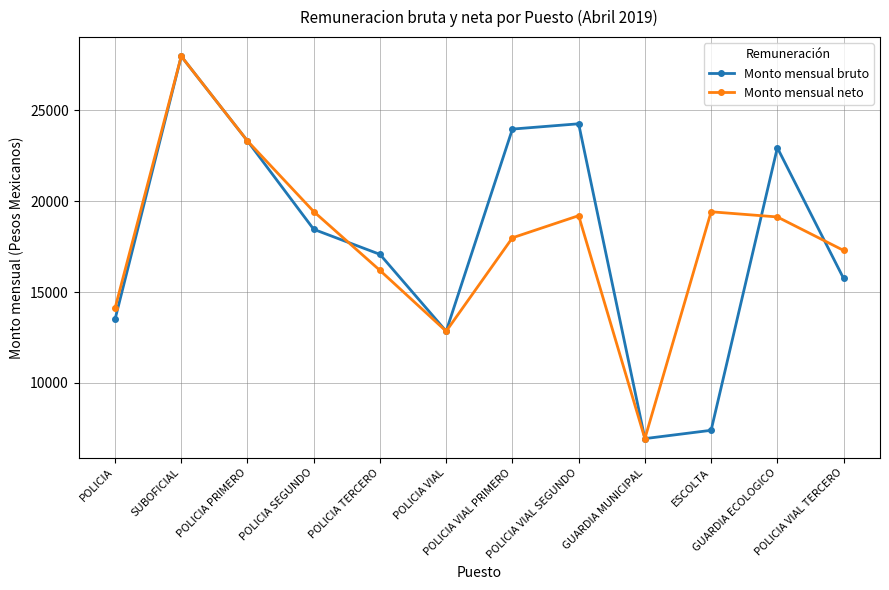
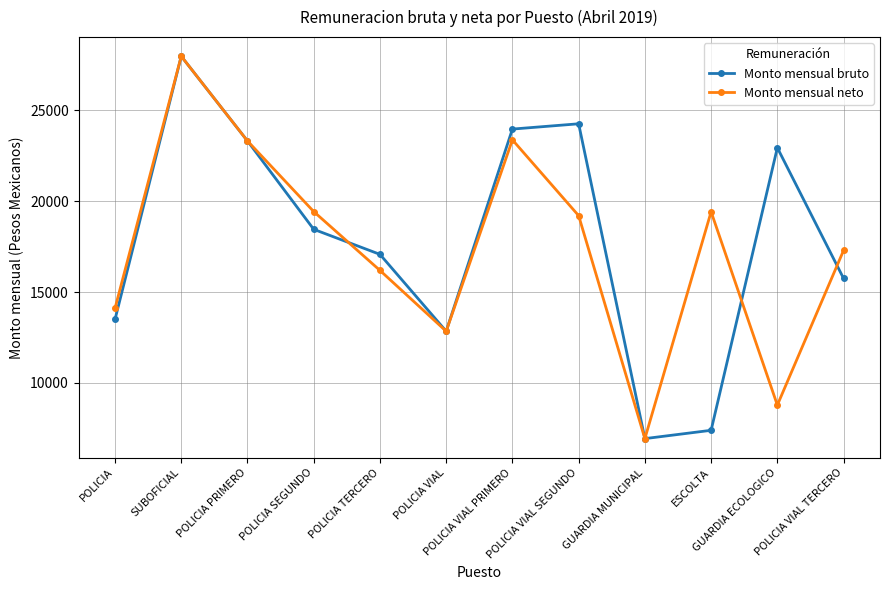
Monto mensual neto, POLICIA VIAL PRIMERO: 18000 -> 23400
Monto mensual neto, GUARDIA ECOLOGICO: 19100 -> 8800
